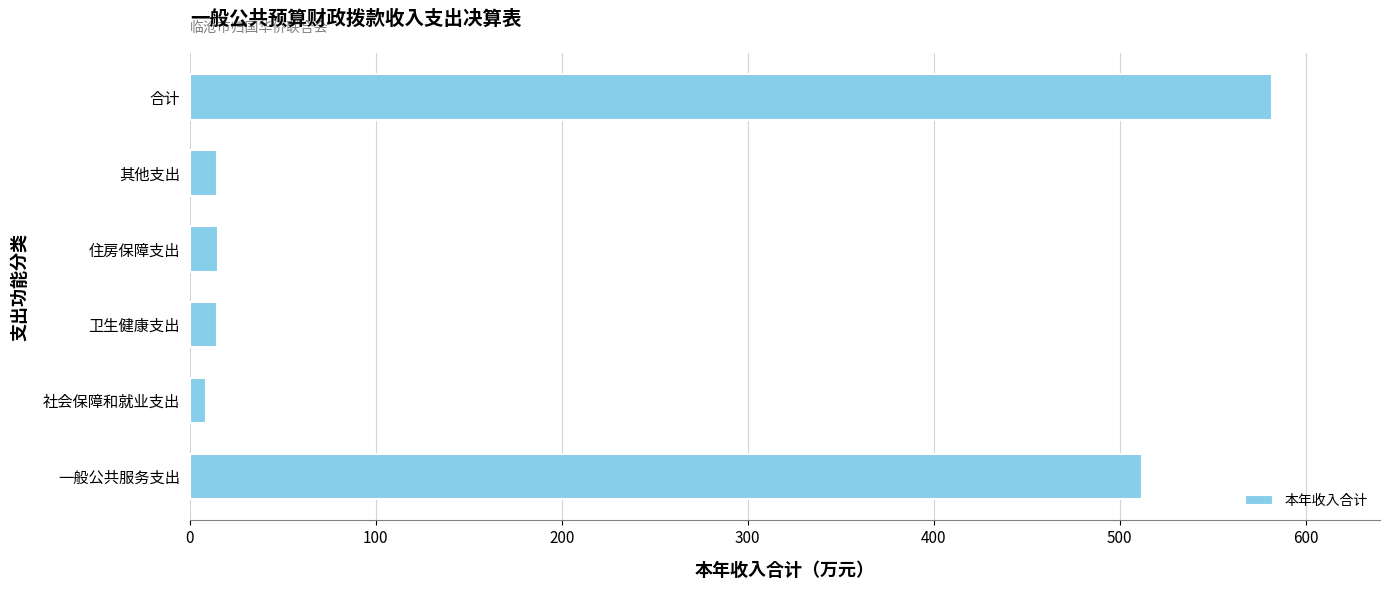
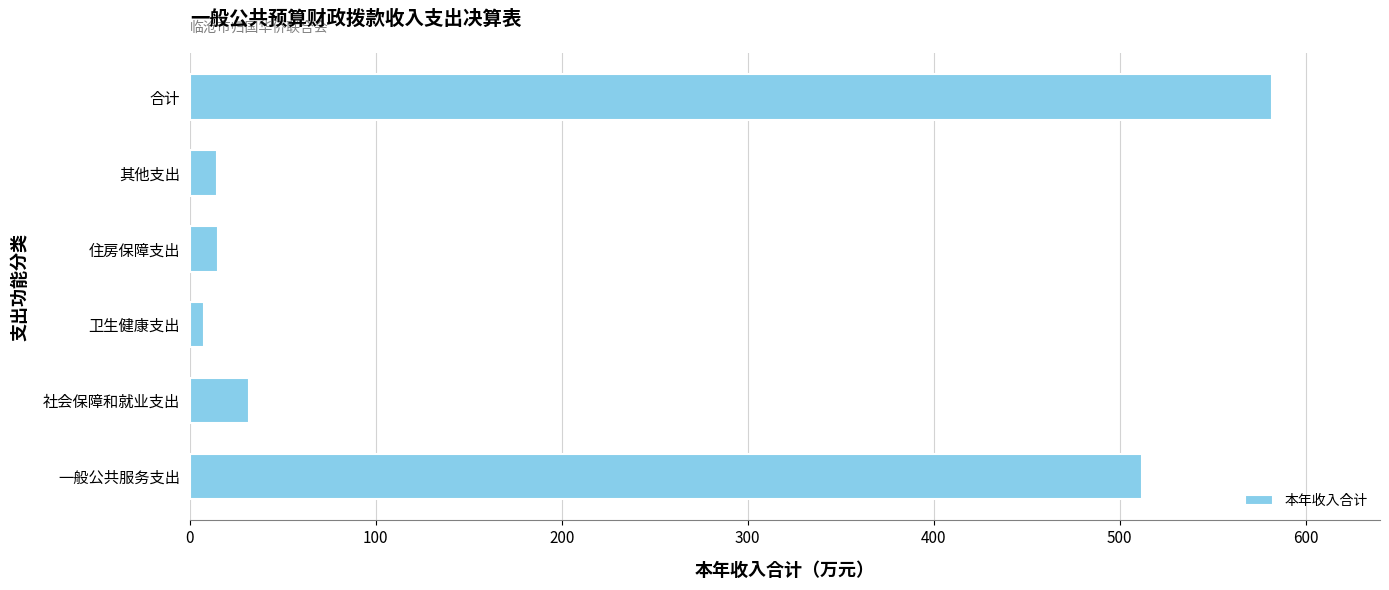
卫生健康支出: 14 -> 8
社会保障和就业支出: 9 -> 32
